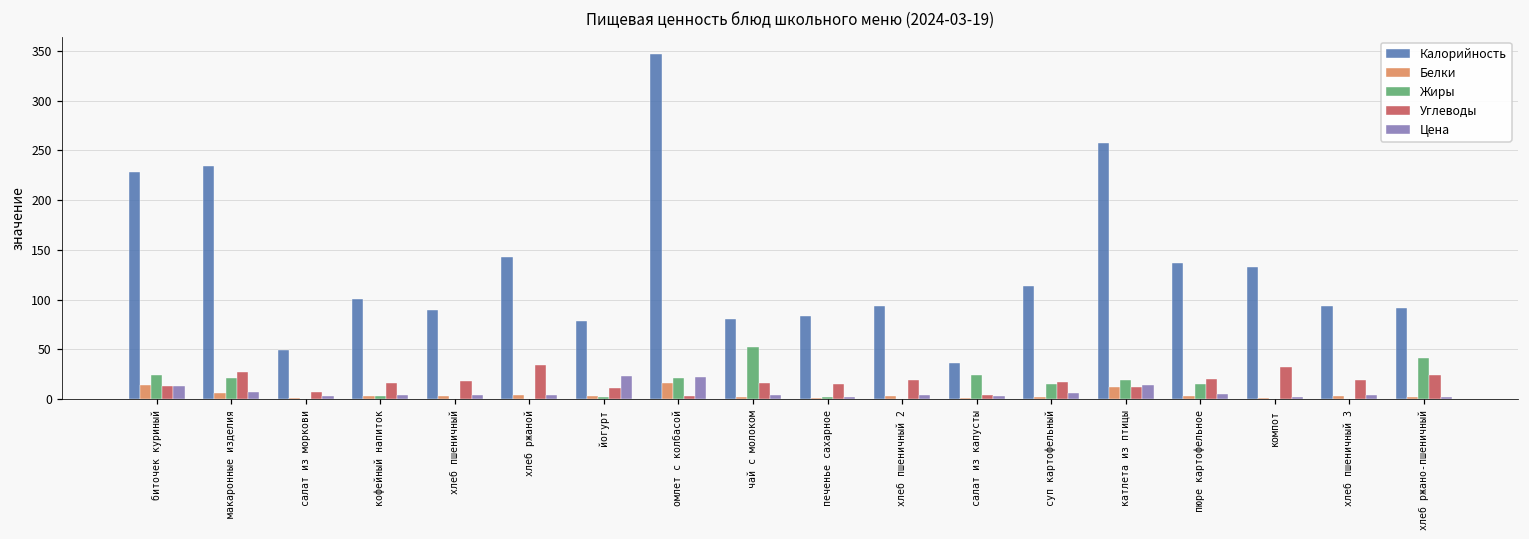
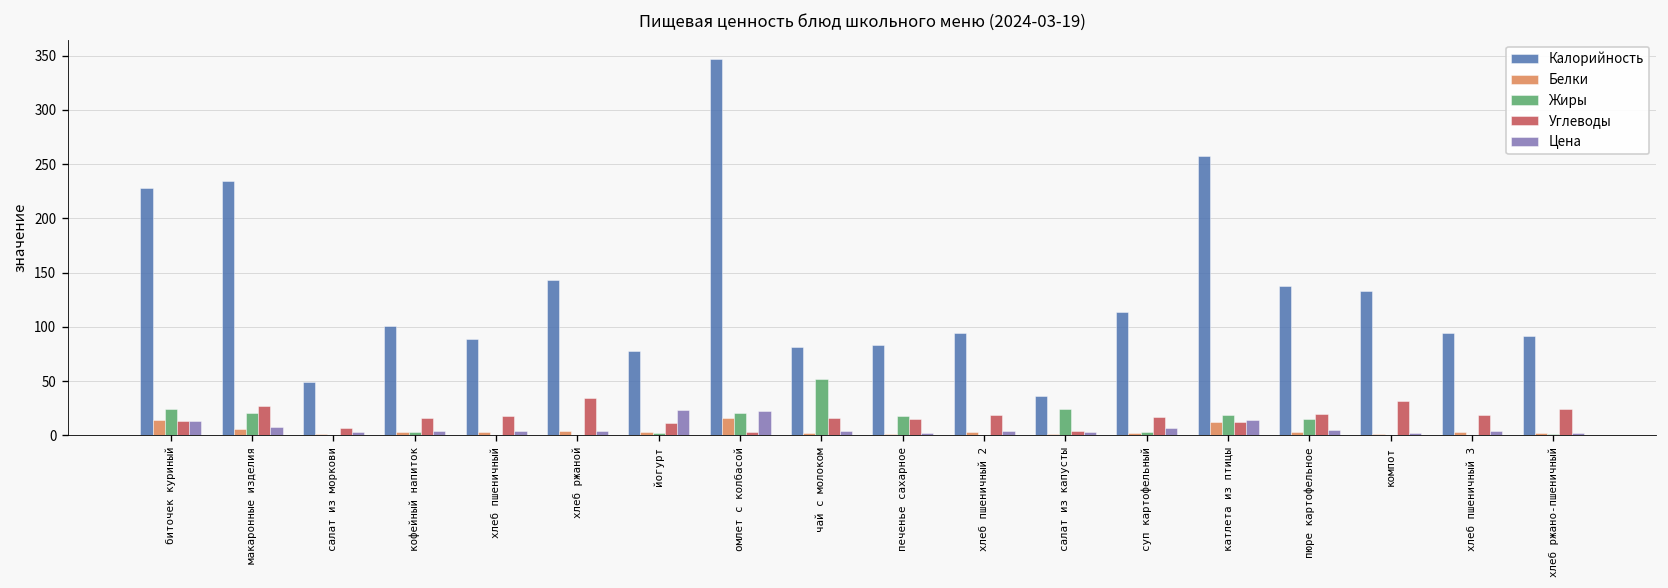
Жиры, печенье сахарное: 0 -> 20
Жиры, суп картофельный: 20 -> 0
Жиры, хлеб ржано-пшеничный: 40 -> 0
